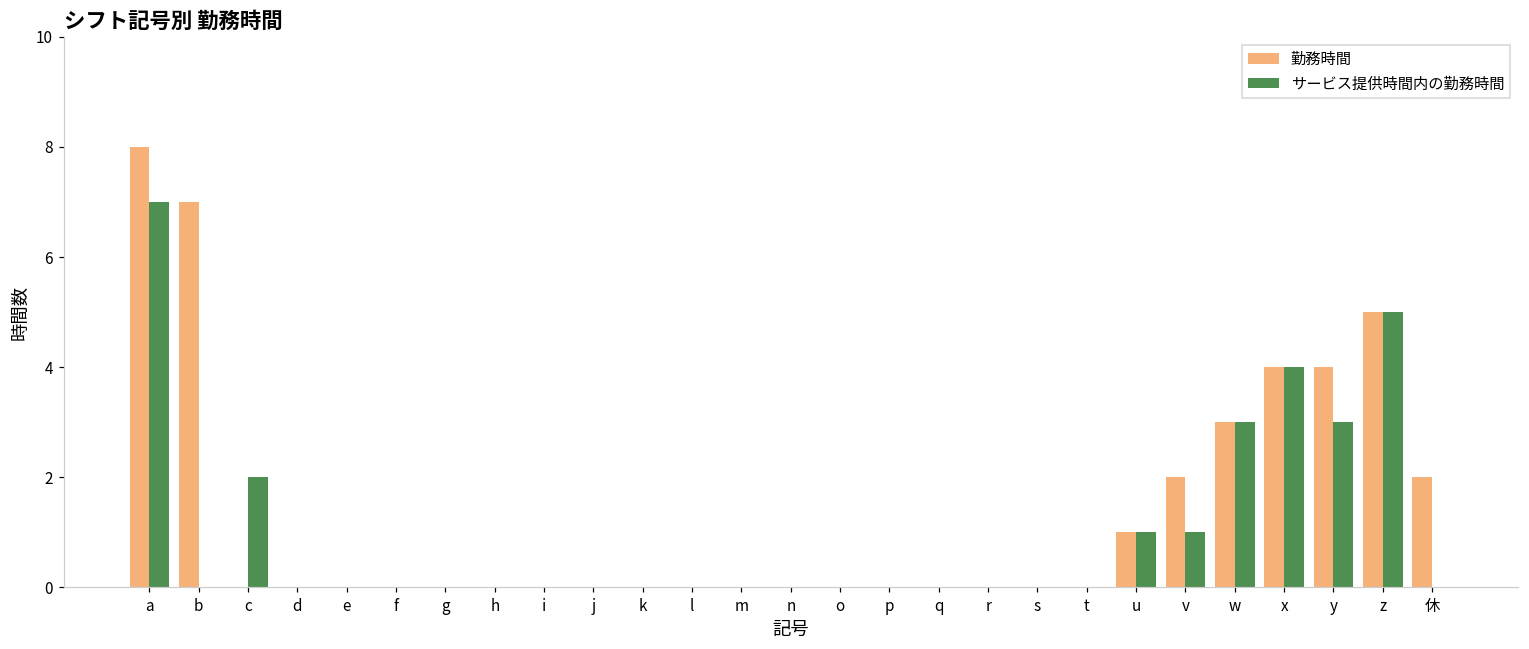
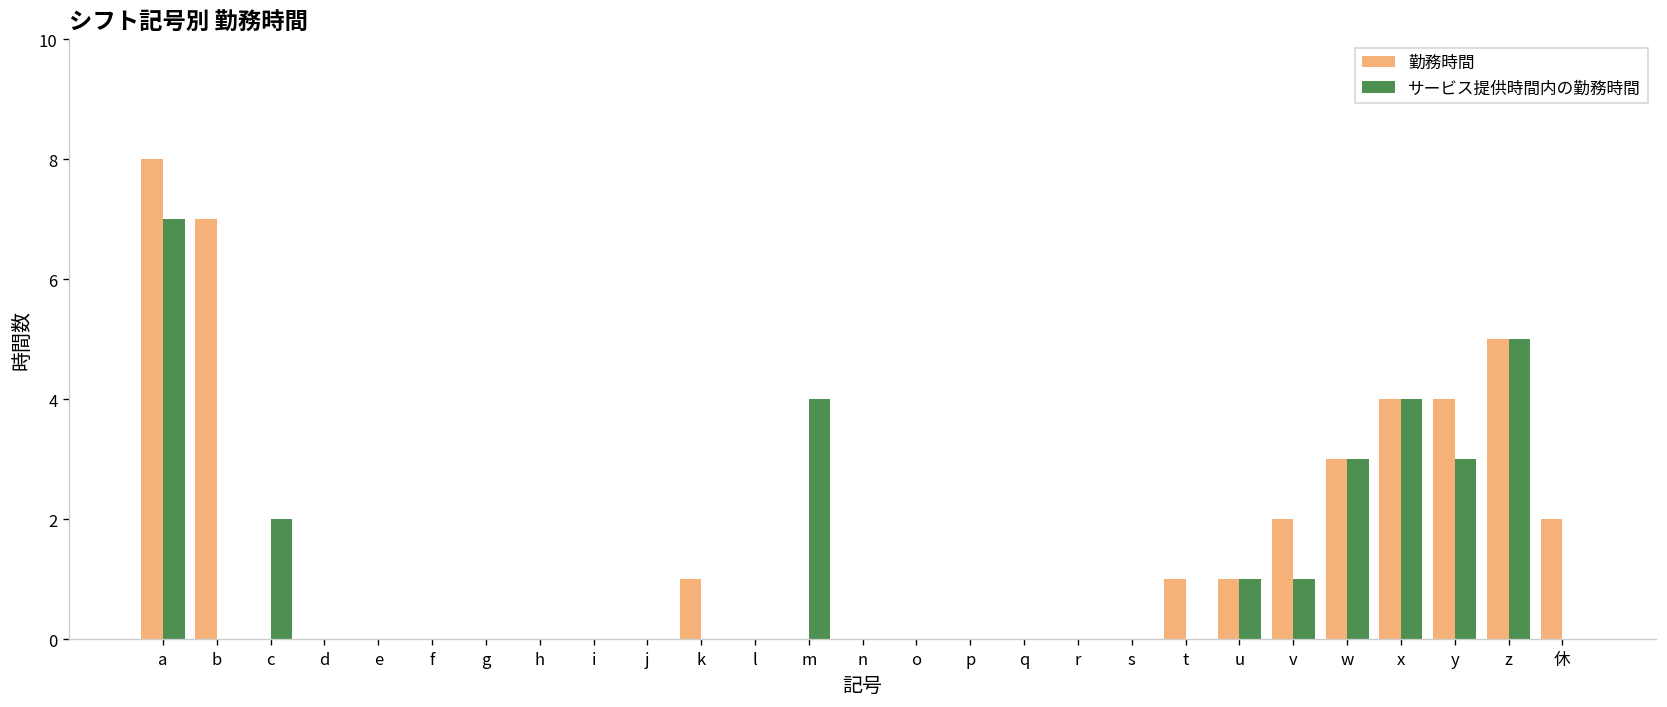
勤務時間, k: 0 -> 1
サービス提供時間内の勤務時間, m: 0 -> 4
勤務時間, t: 0 -> 1
